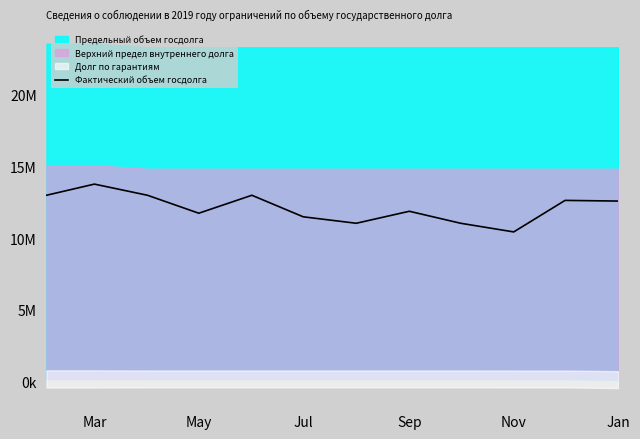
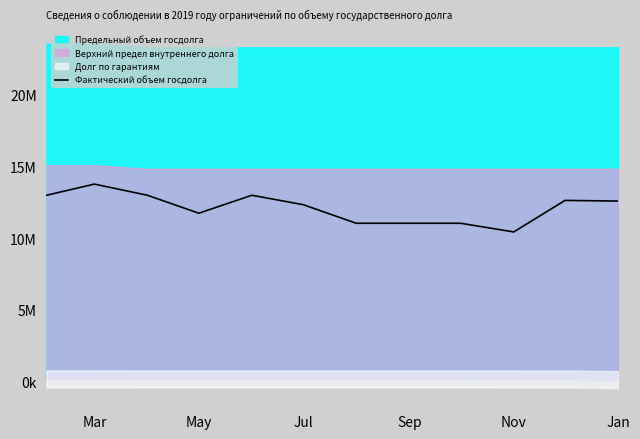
Фактический объем госдолга, Jul: 11500000 -> 12300000
Фактический объем госдолга, Sep: 11900000 -> 11000000
